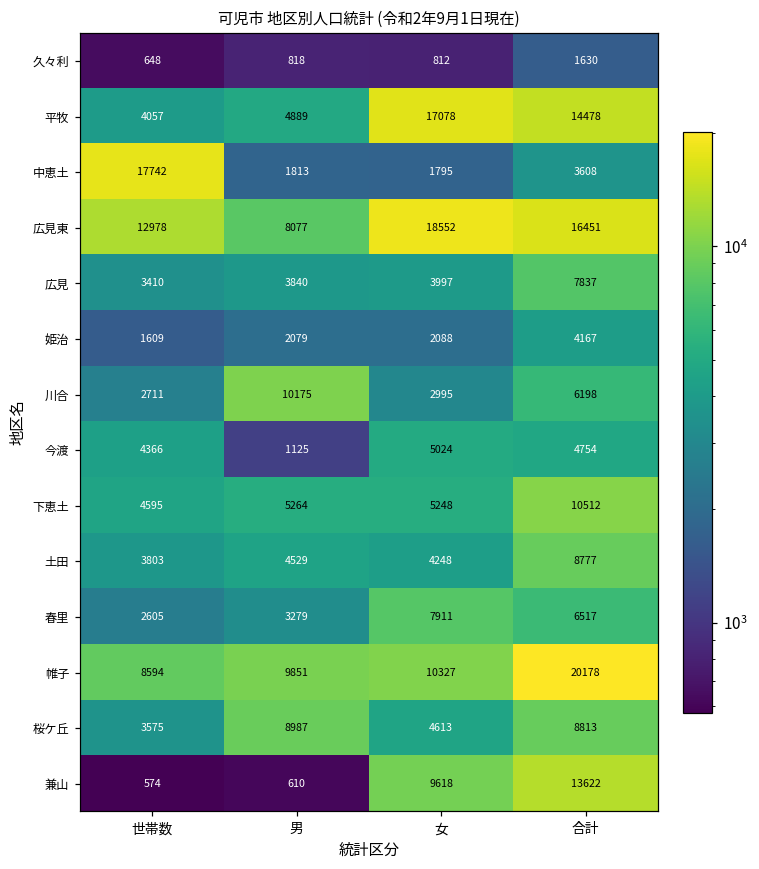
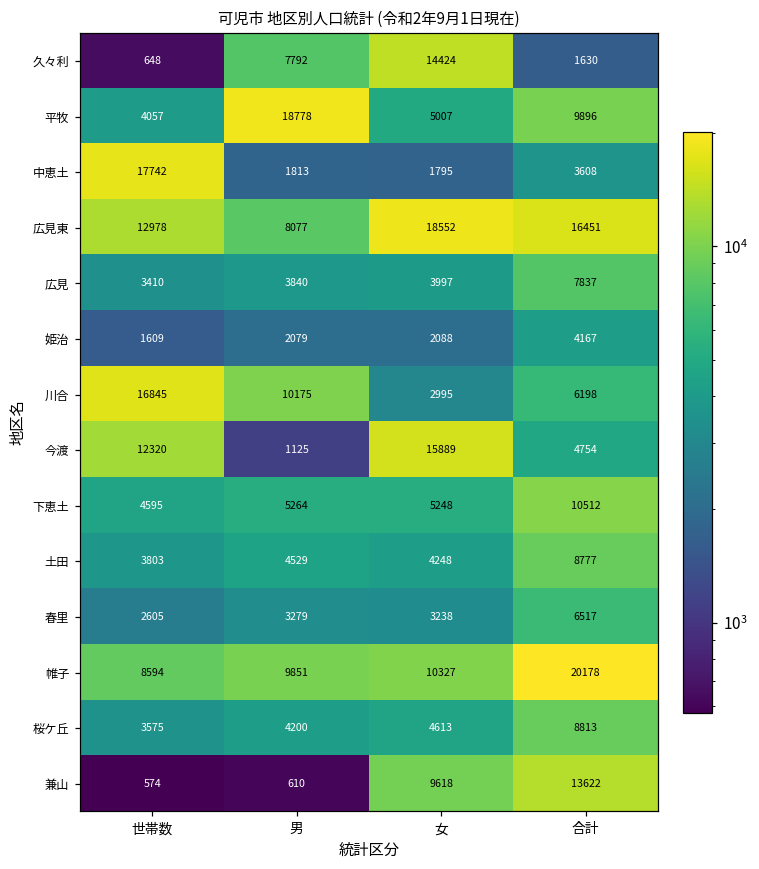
久々利, 男: 818 -> 7792
久々利, 女: 812 -> 14424
平牧, 男: 4889 -> 18778
平牧, 女: 17078 -> 5007
平牧, 合計: 14478 -> 9896
川合, 世帯数: 2711 -> 16845
今渡, 世帯数: 4366 -> 12320
今渡, 女: 5024 -> 15889
春里, 女: 7911 -> 3238
桜ケ丘, 男: 8987 -> 4200
